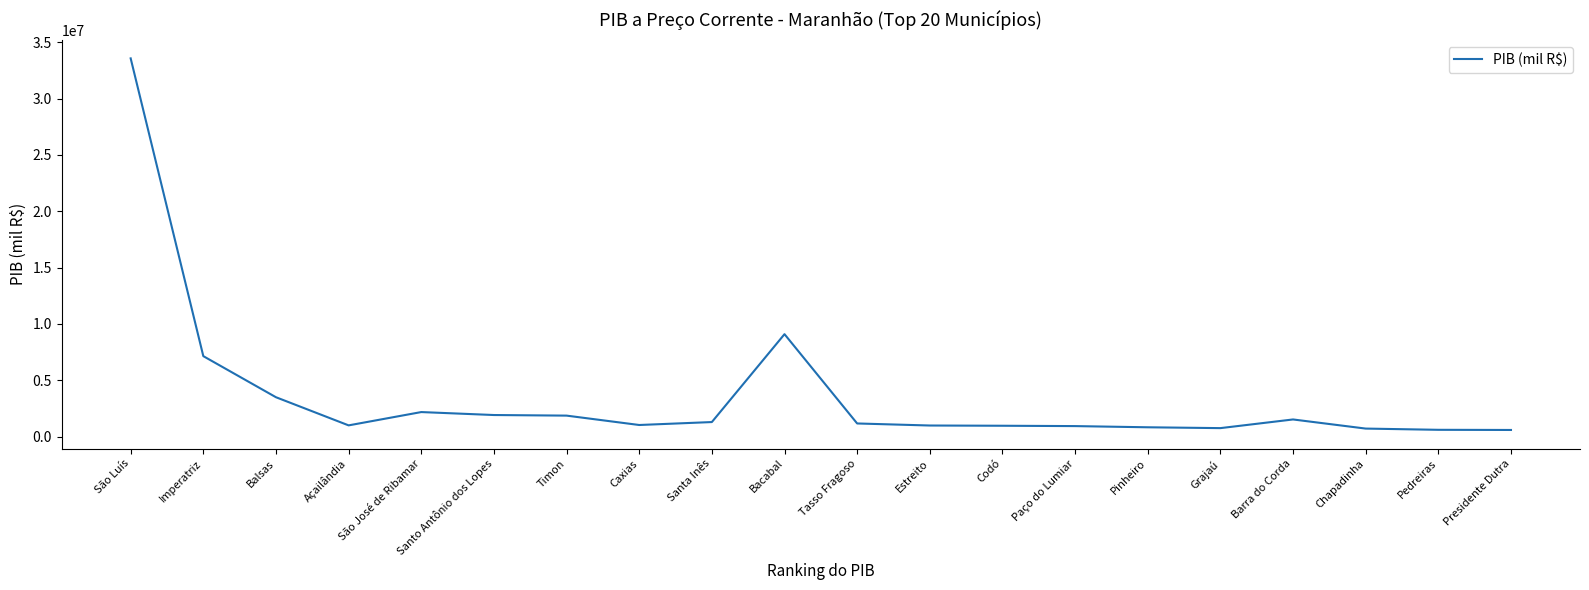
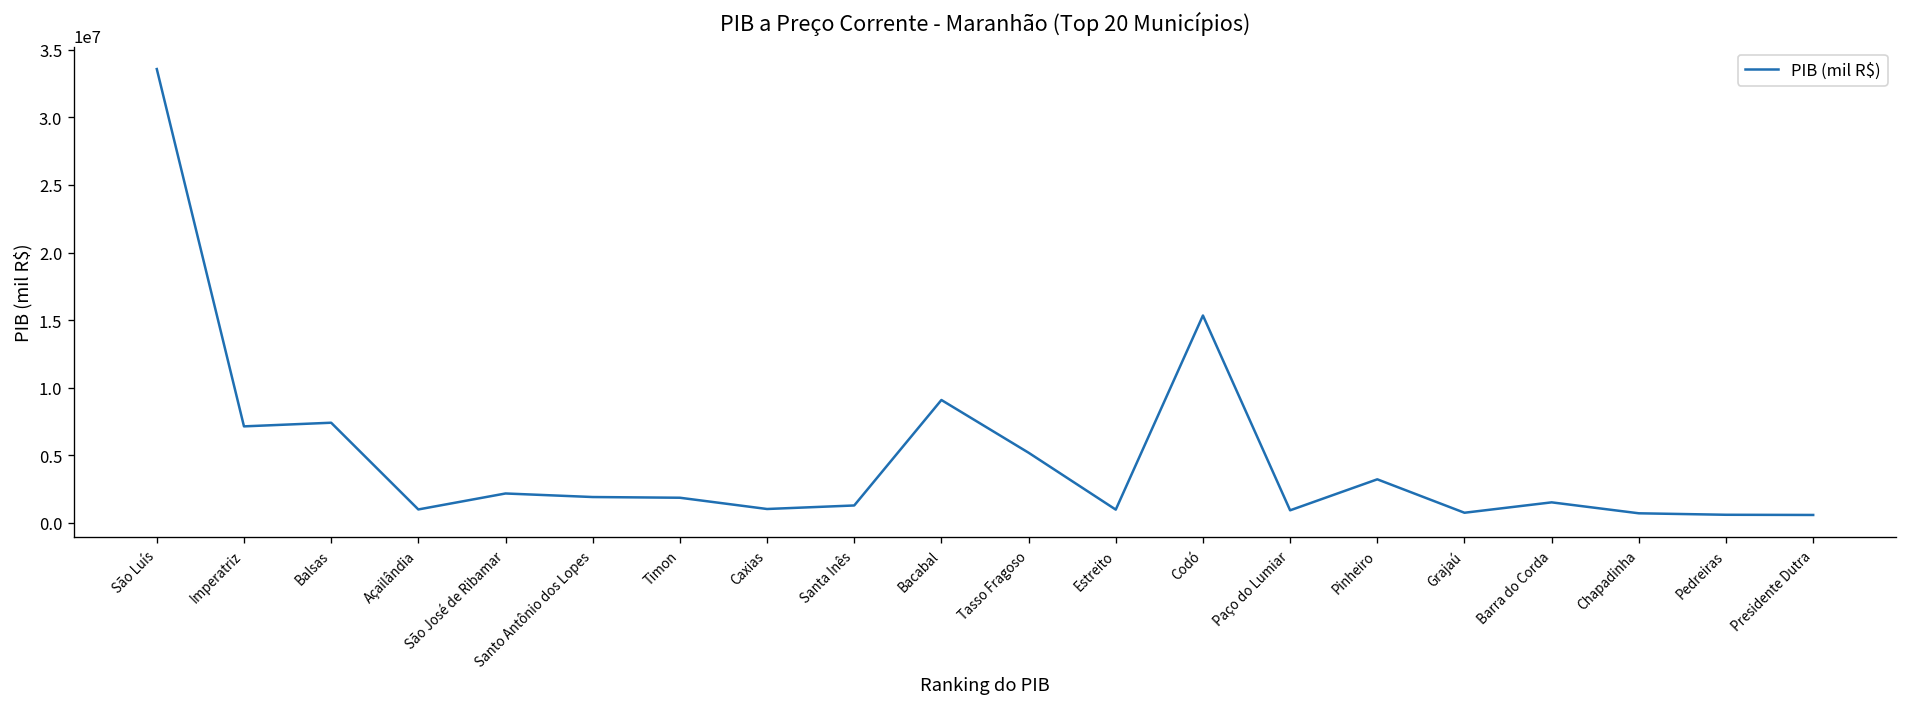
Balsas: 3500000 -> 7400000
Tasso Fragoso: 1200000 -> 5200000
Codó: 1000000 -> 15300000
Pinheiro: 800000 -> 3200000
